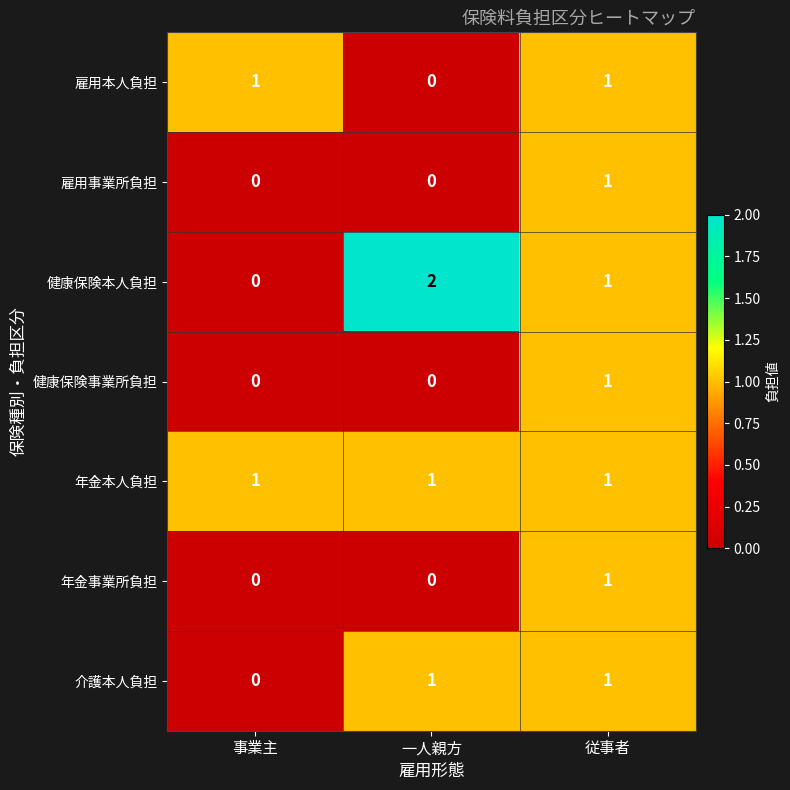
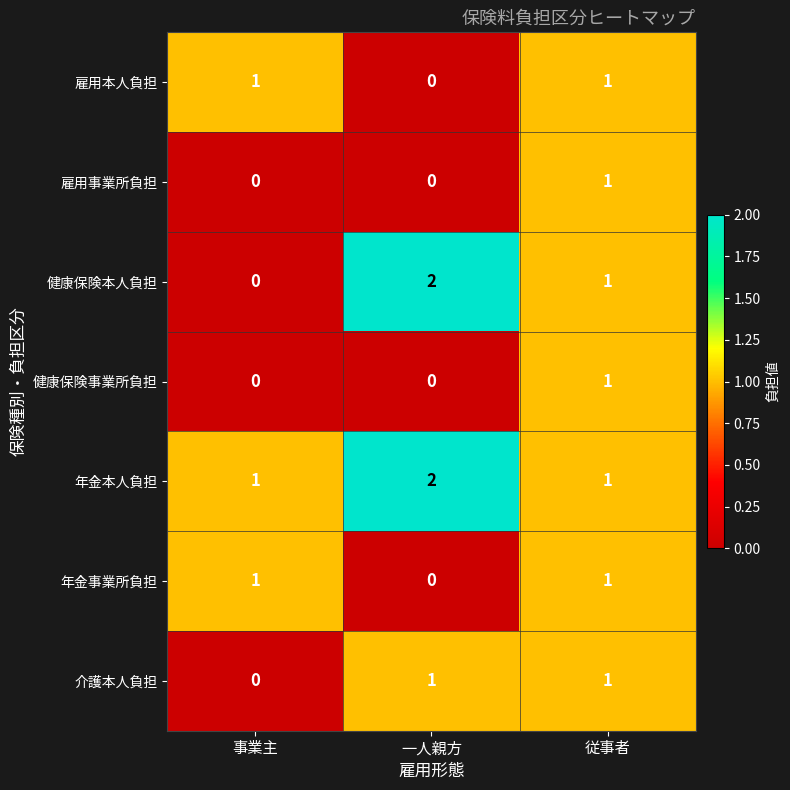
年金本人負担, 一人親方: 1 -> 2
年金事業所負担, 事業主: 0 -> 1
